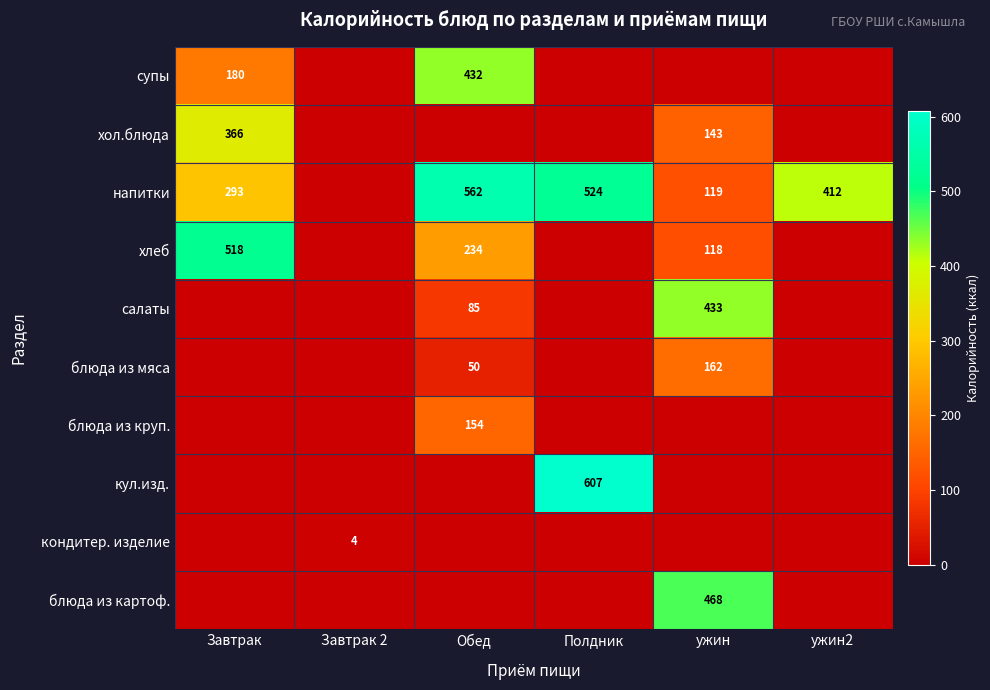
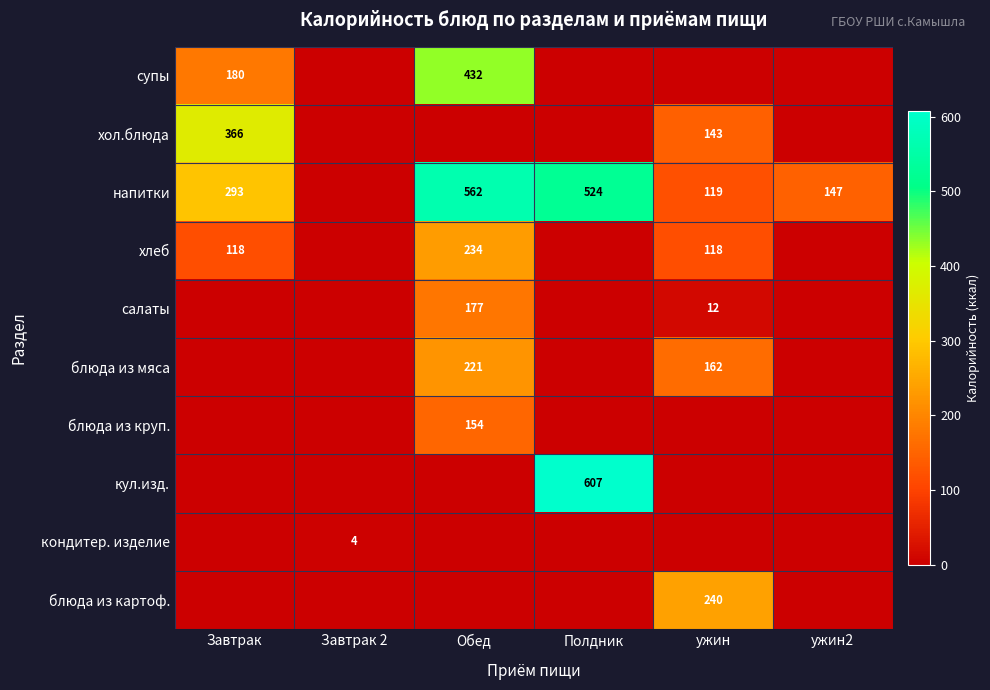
напитки, ужин2: 412 -> 147
хлеб, Завтрак: 518 -> 118
салаты, Обед: 85 -> 177
салаты, ужин: 433 -> 12
блюда из мяса, Обед: 50 -> 221
блюда из картоф., ужин: 468 -> 240
